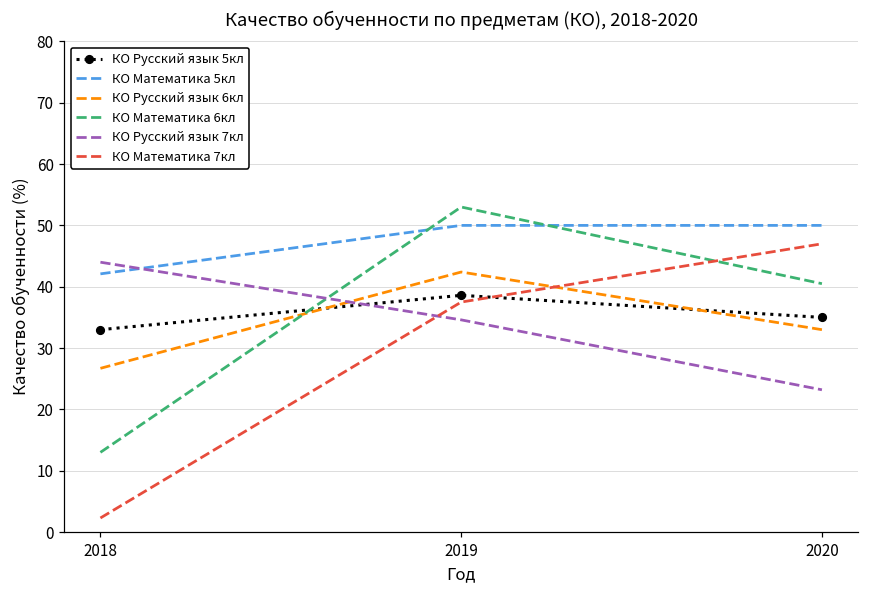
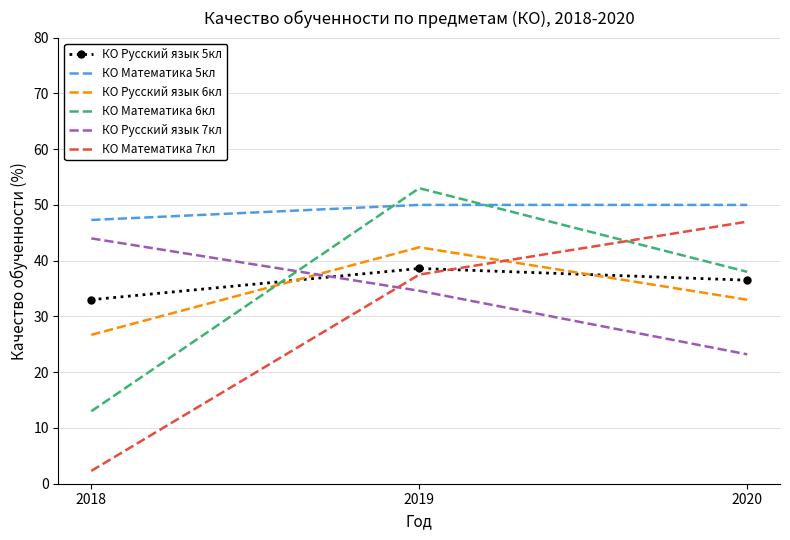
КО Математика 5кл, 2018: 42 -> 47
КО Русский язык 5кл, 2020: 35 -> 37
КО Математика 6кл, 2020: 41 -> 38
